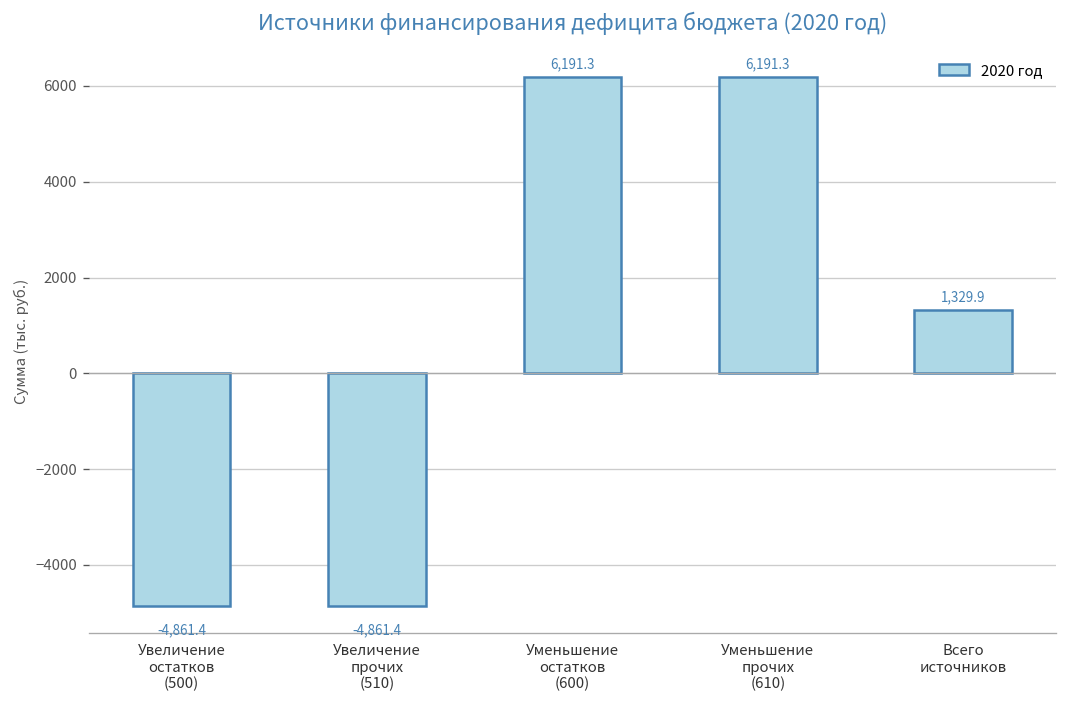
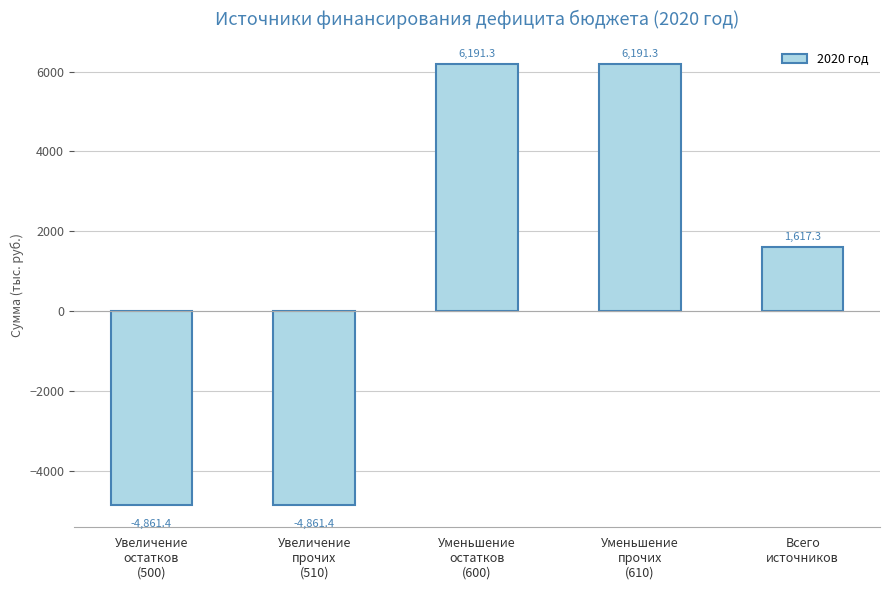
Всего источников: 1,329.9 -> 1,617.3
